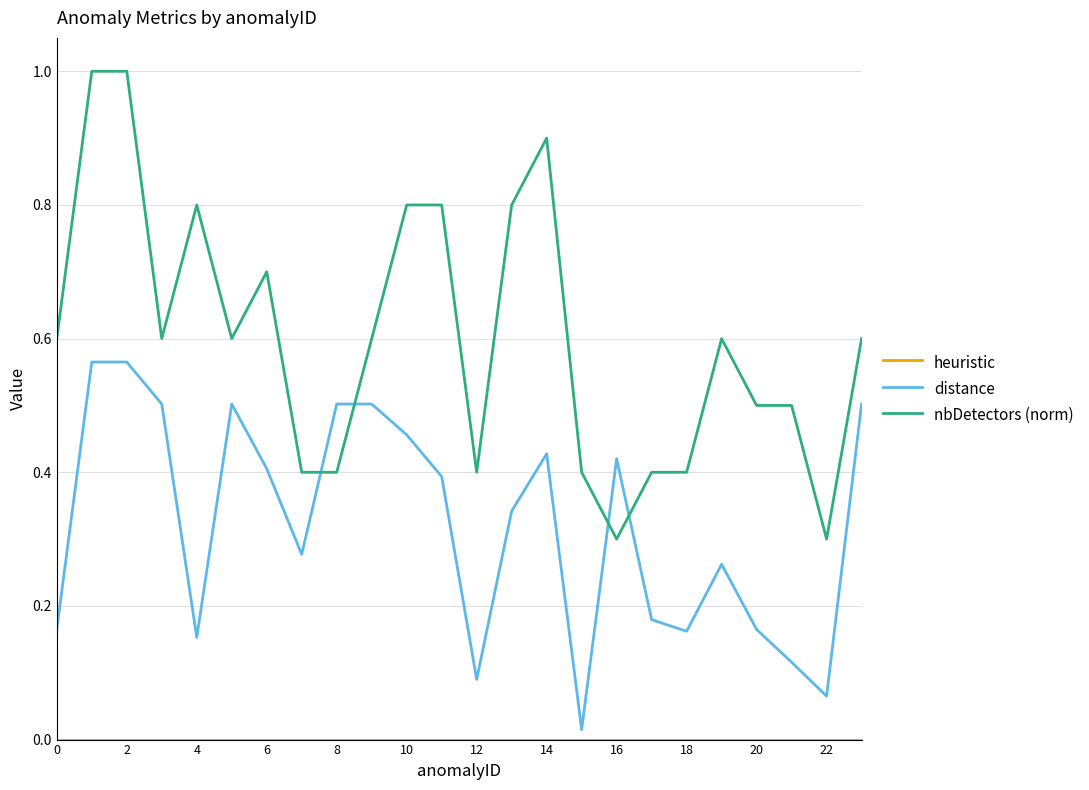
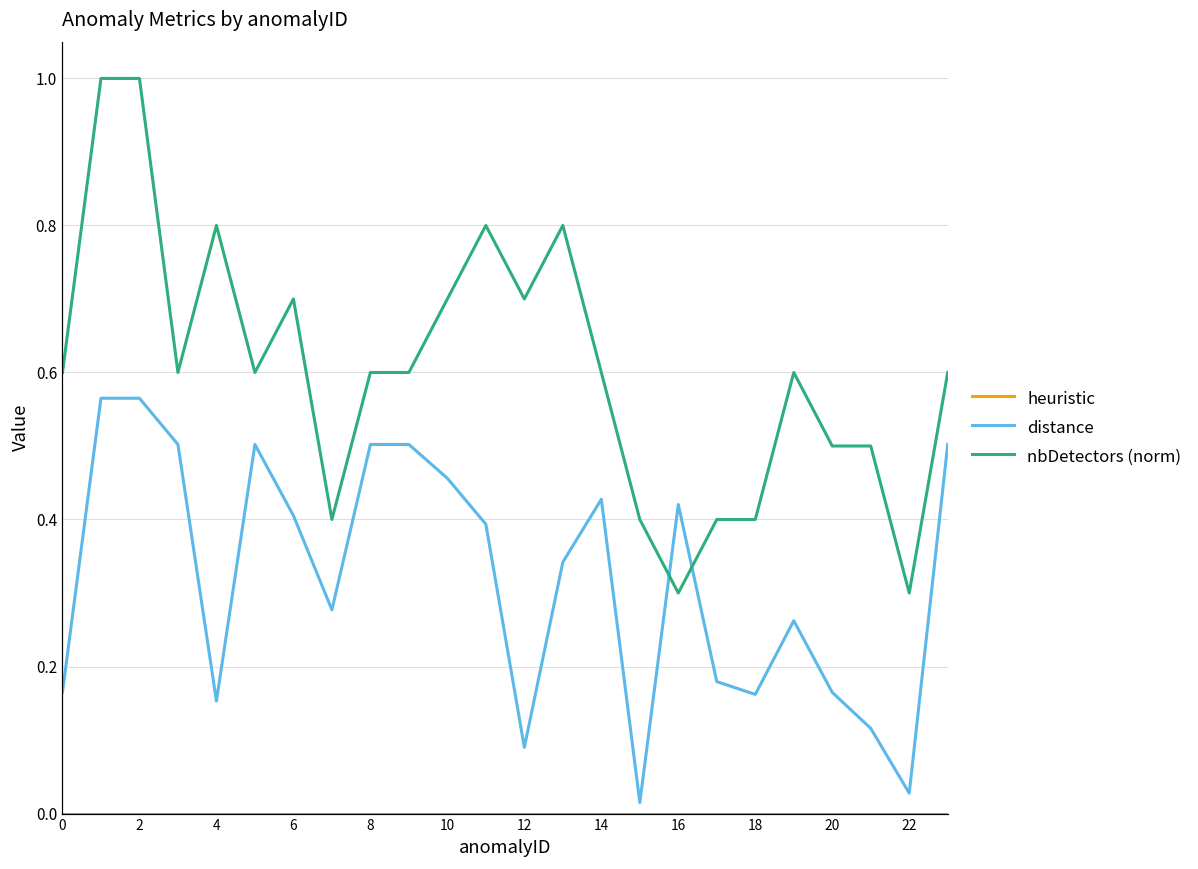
nbDetectors (norm), 8: 0.40 -> 0.60
nbDetectors (norm), 10: 0.80 -> 0.70
nbDetectors (norm), 12: 0.40 -> 0.70
nbDetectors (norm), 14: 0.90 -> 0.60
distance, 22: 0.07 -> 0.03
